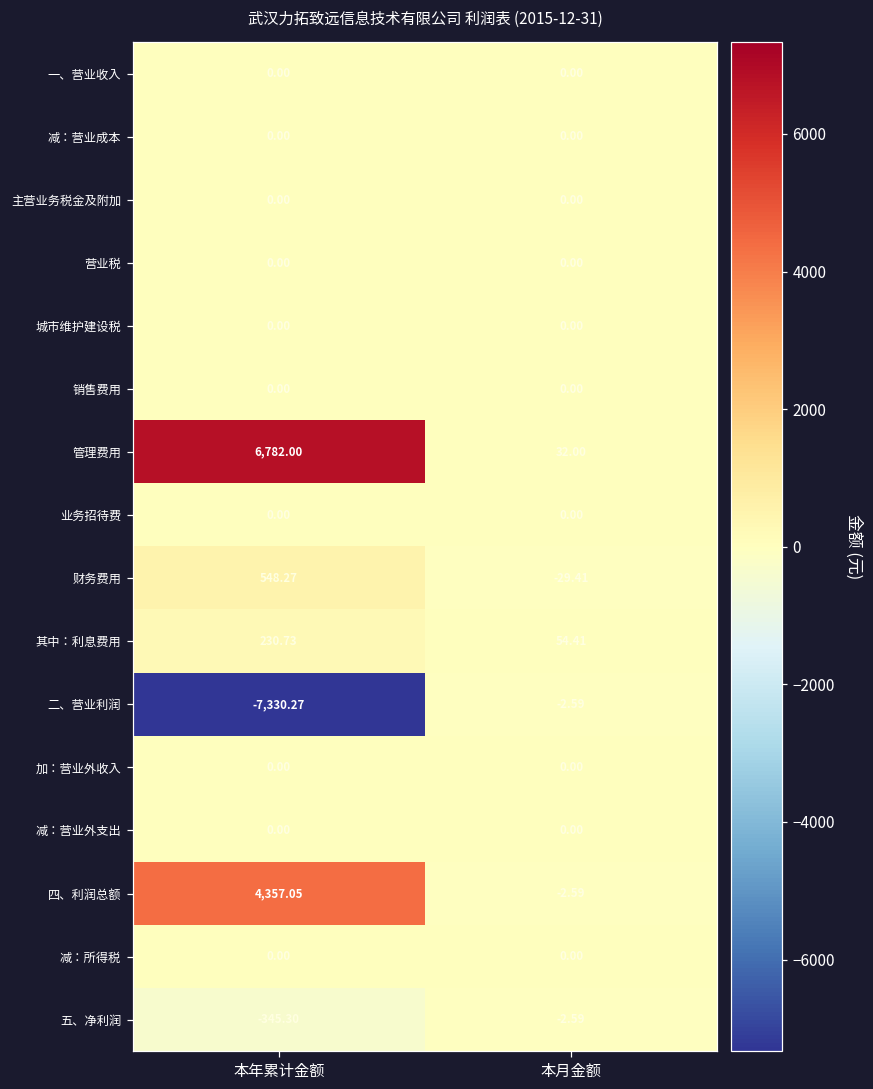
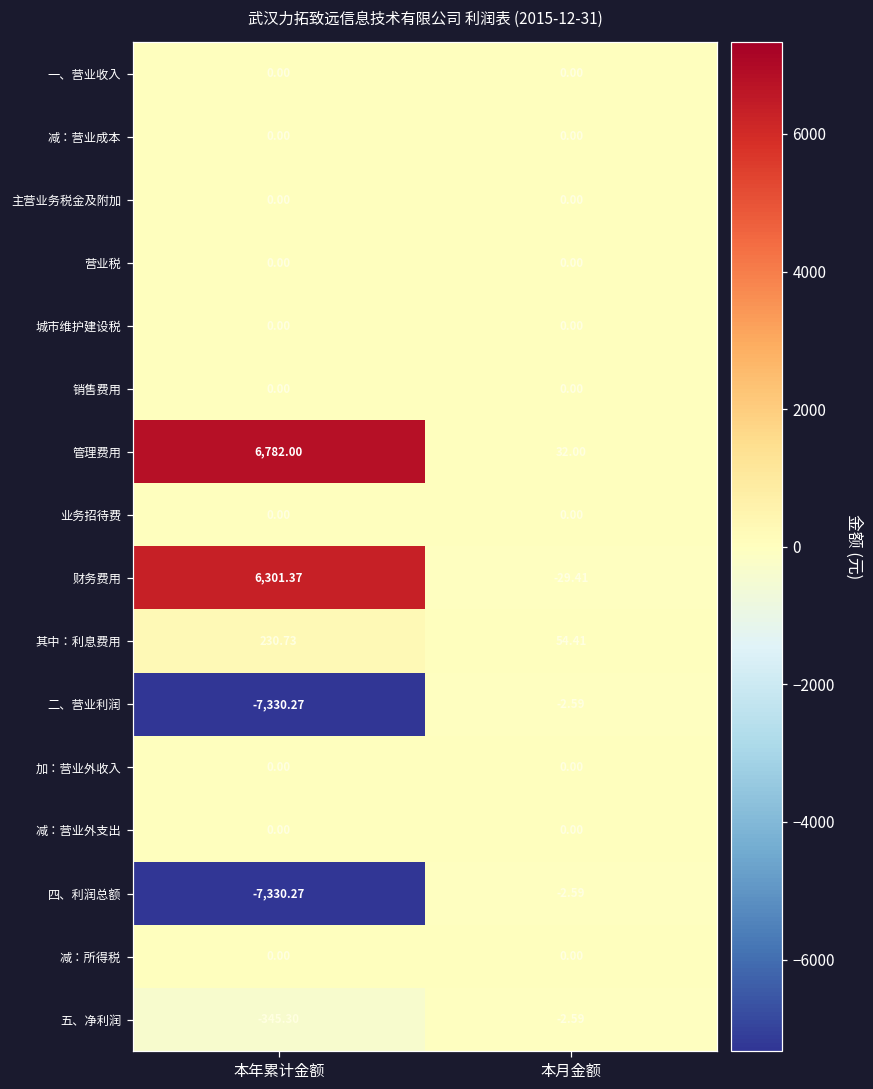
财务费用, 本年累计金额: 548.27 -> 6,301.37
四、利润总额, 本年累计金额: 4,357.05 -> -7,330.27
